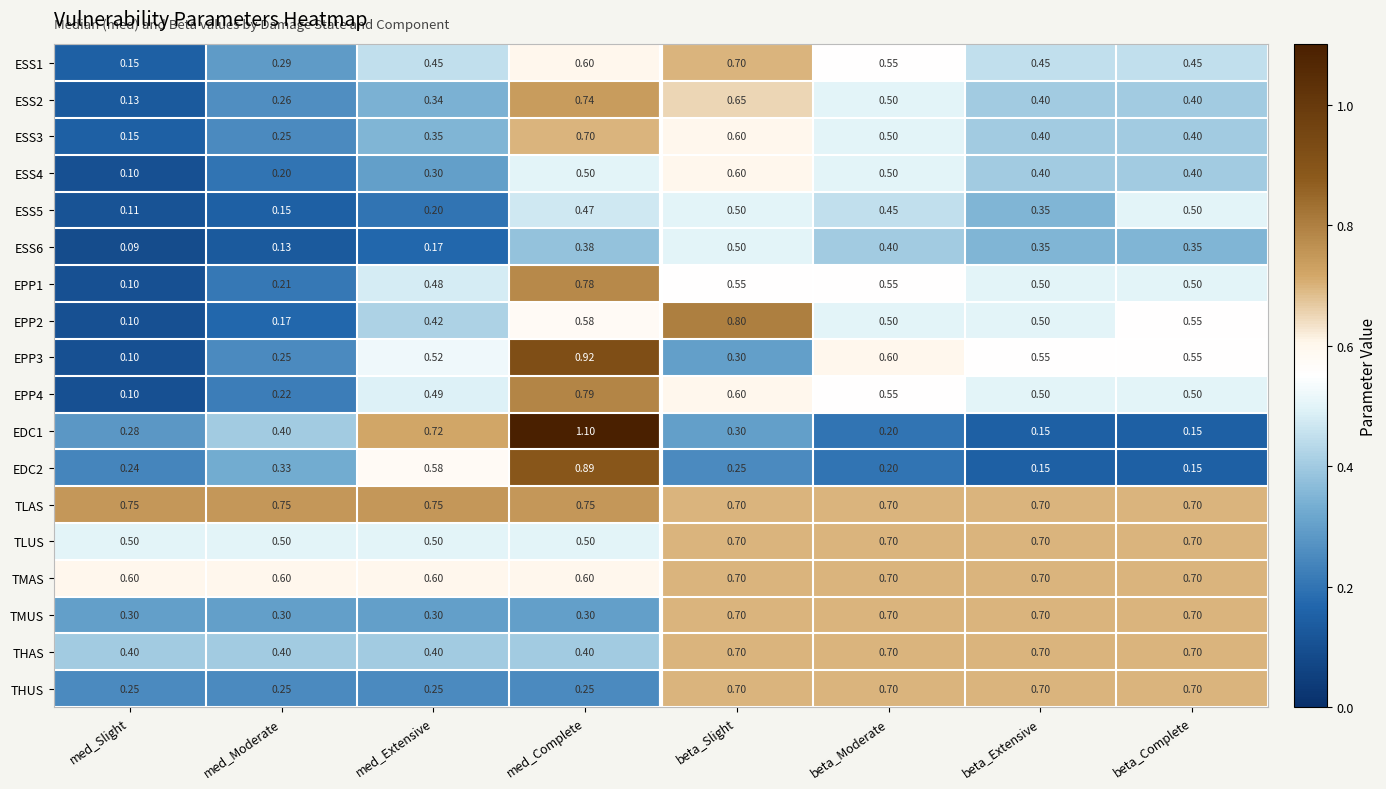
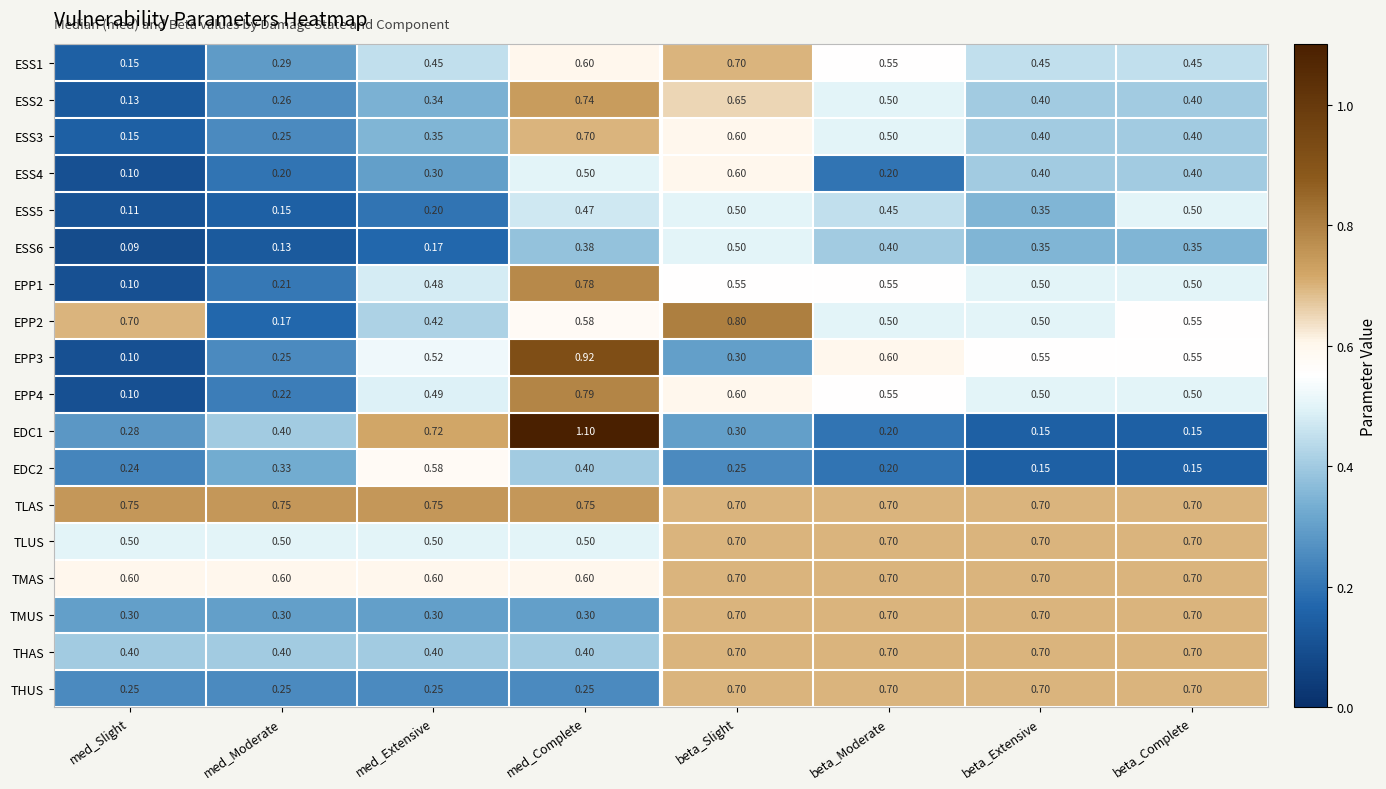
ESS4, beta_Moderate: 0.50 -> 0.20
EPP2, med_Slight: 0.10 -> 0.70
EDC2, med_Complete: 0.89 -> 0.40
